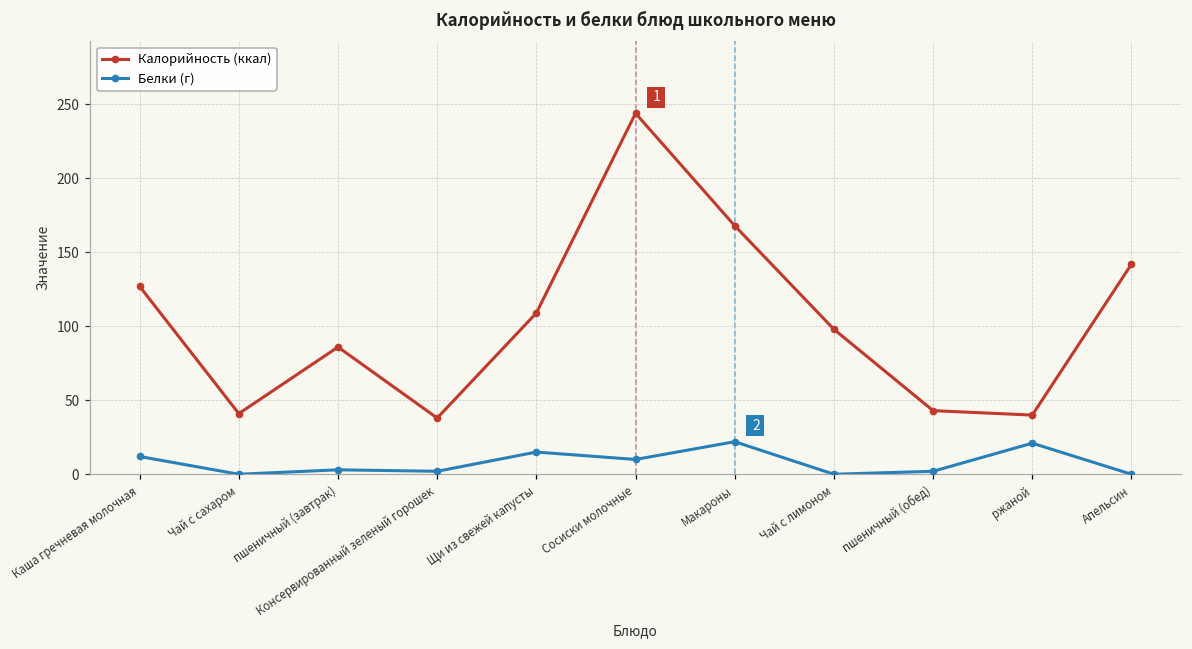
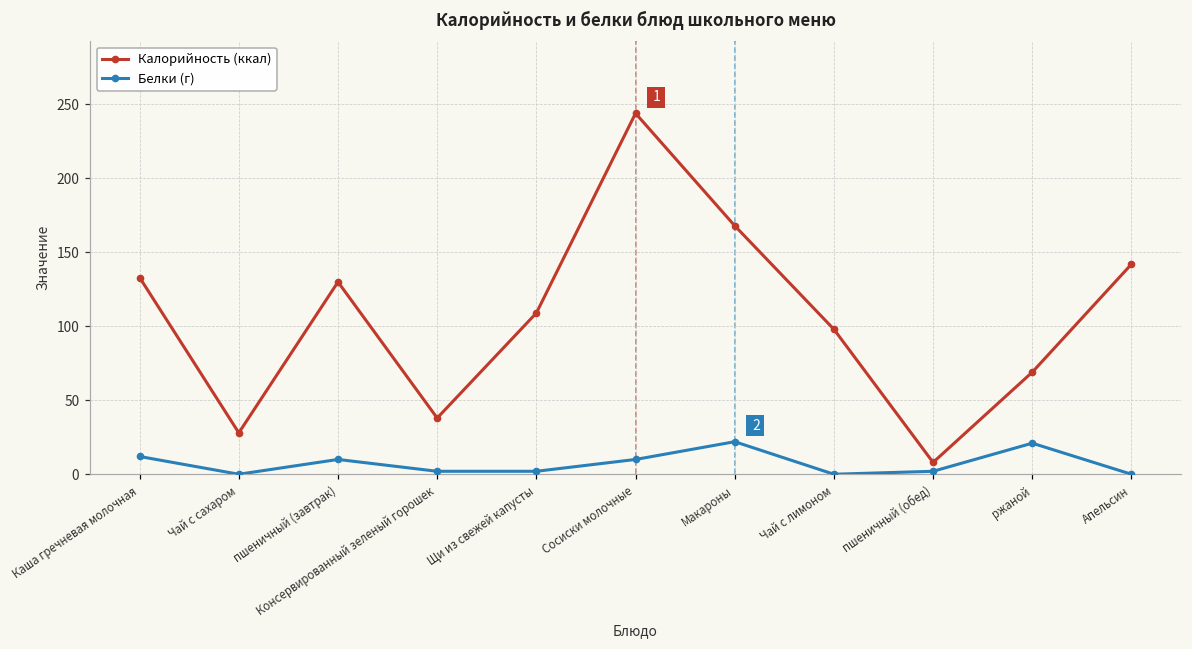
Калорийность (ккал), Каша гречневая молочная: 127 -> 133
Калорийность (ккал), Чай с сахаром: 41 -> 28
Калорийность (ккал), пшеничный (завтрак): 86 -> 130
Белки (г), пшеничный (завтрак): 3 -> 10
Белки (г), Щи из свежей капусты: 15 -> 2
Калорийность (ккал), пшеничный (обед): 43 -> 8
Калорийность (ккал), ржаной: 40 -> 69
